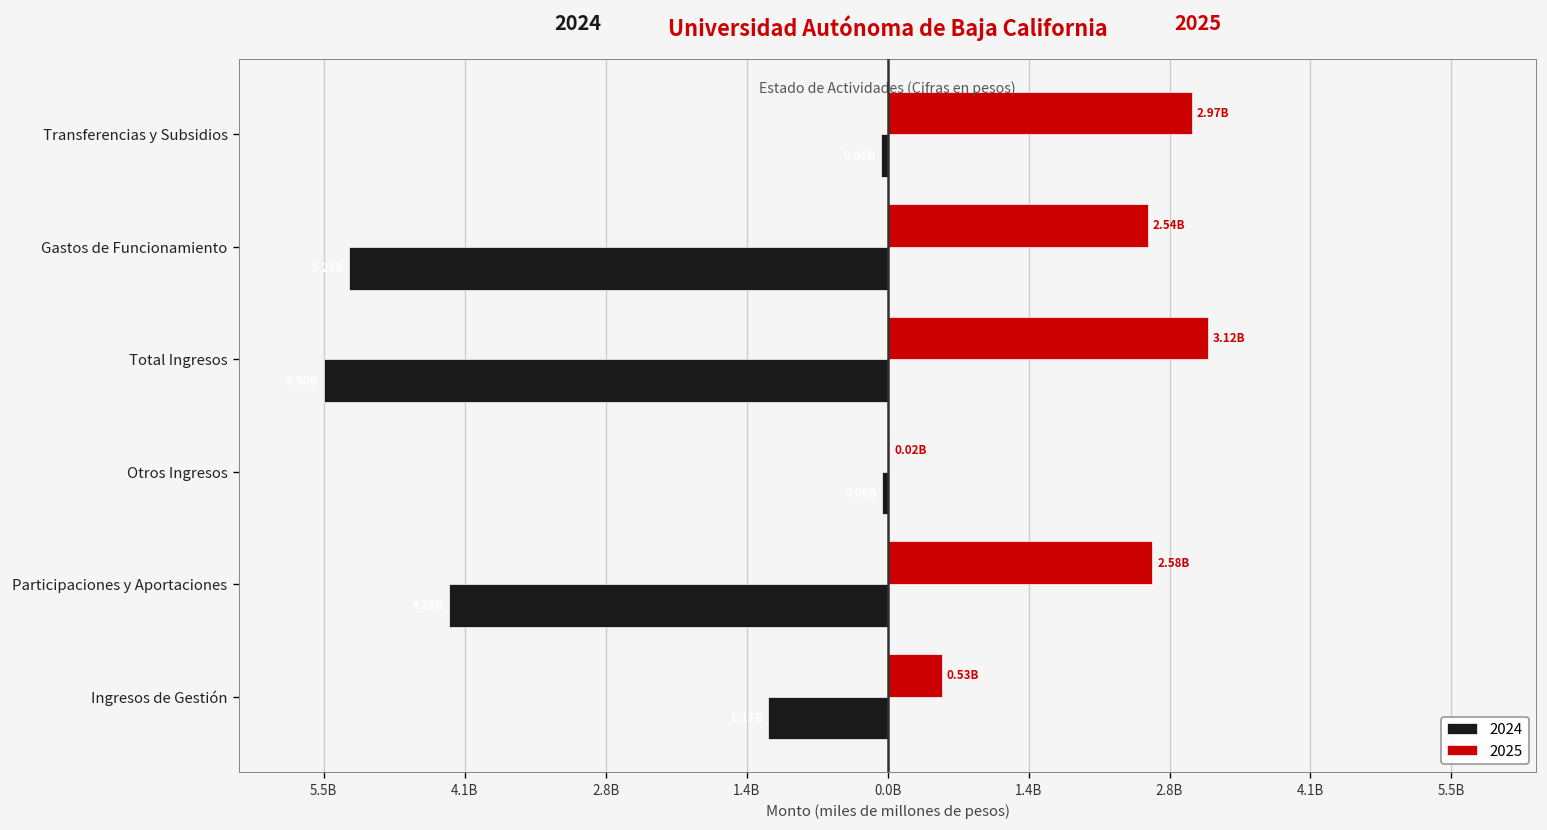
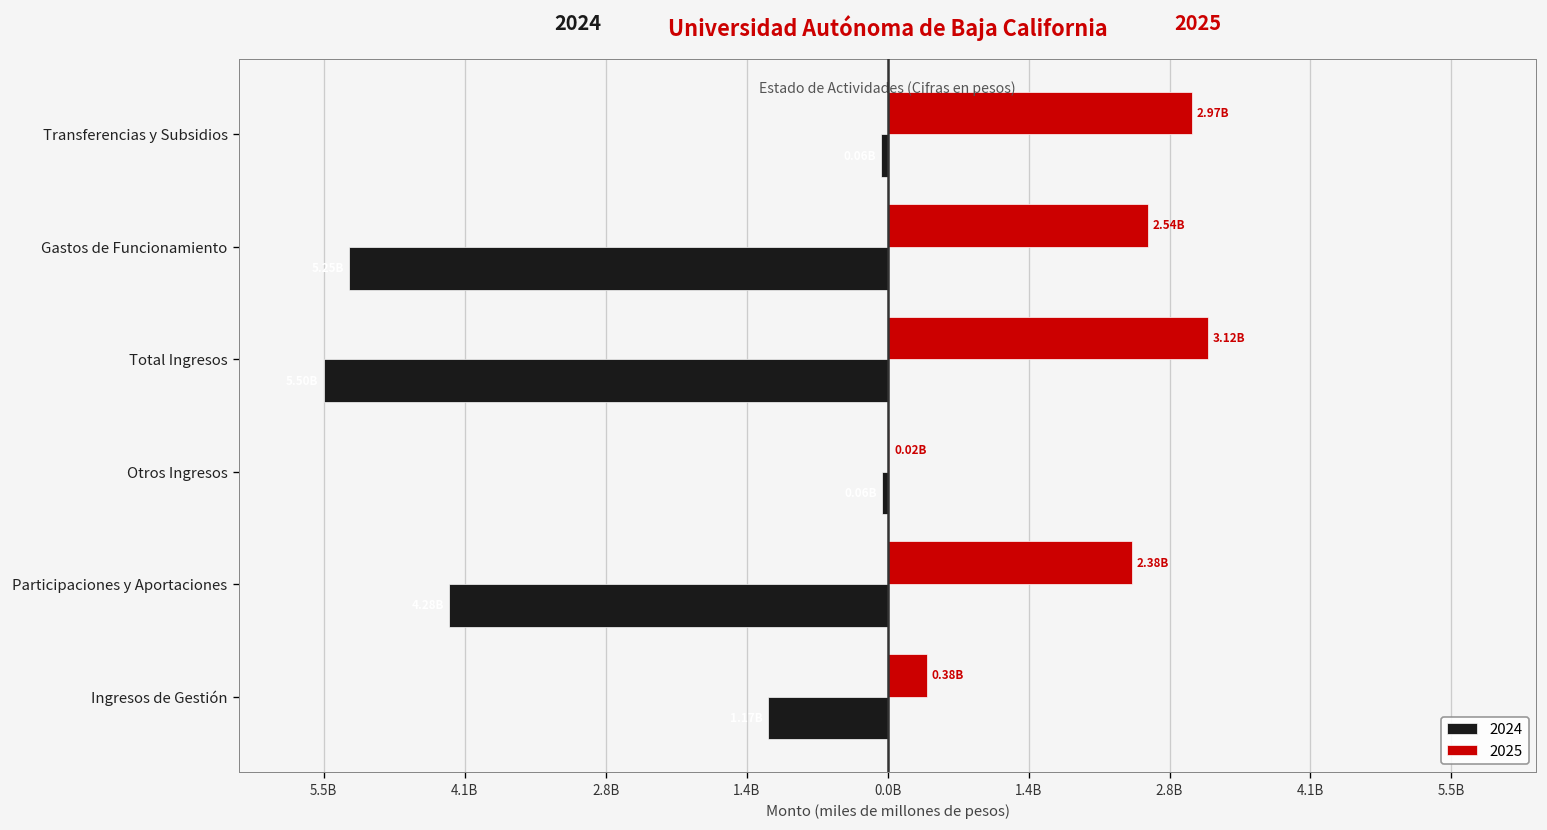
2025, Participaciones y Aportaciones: 2.58B -> 2.38B
2025, Ingresos de Gestión: 0.53B -> 0.38B
